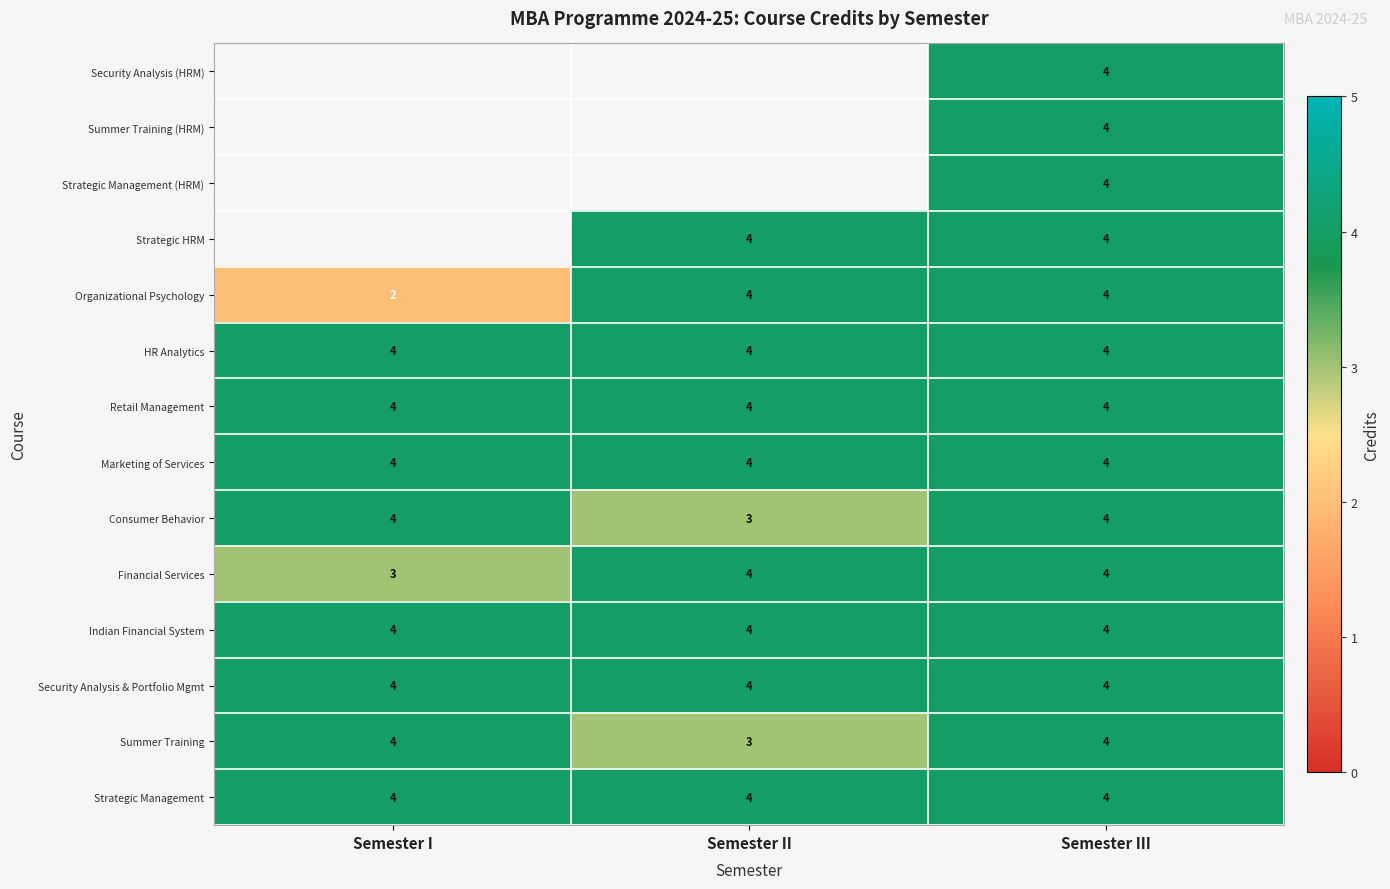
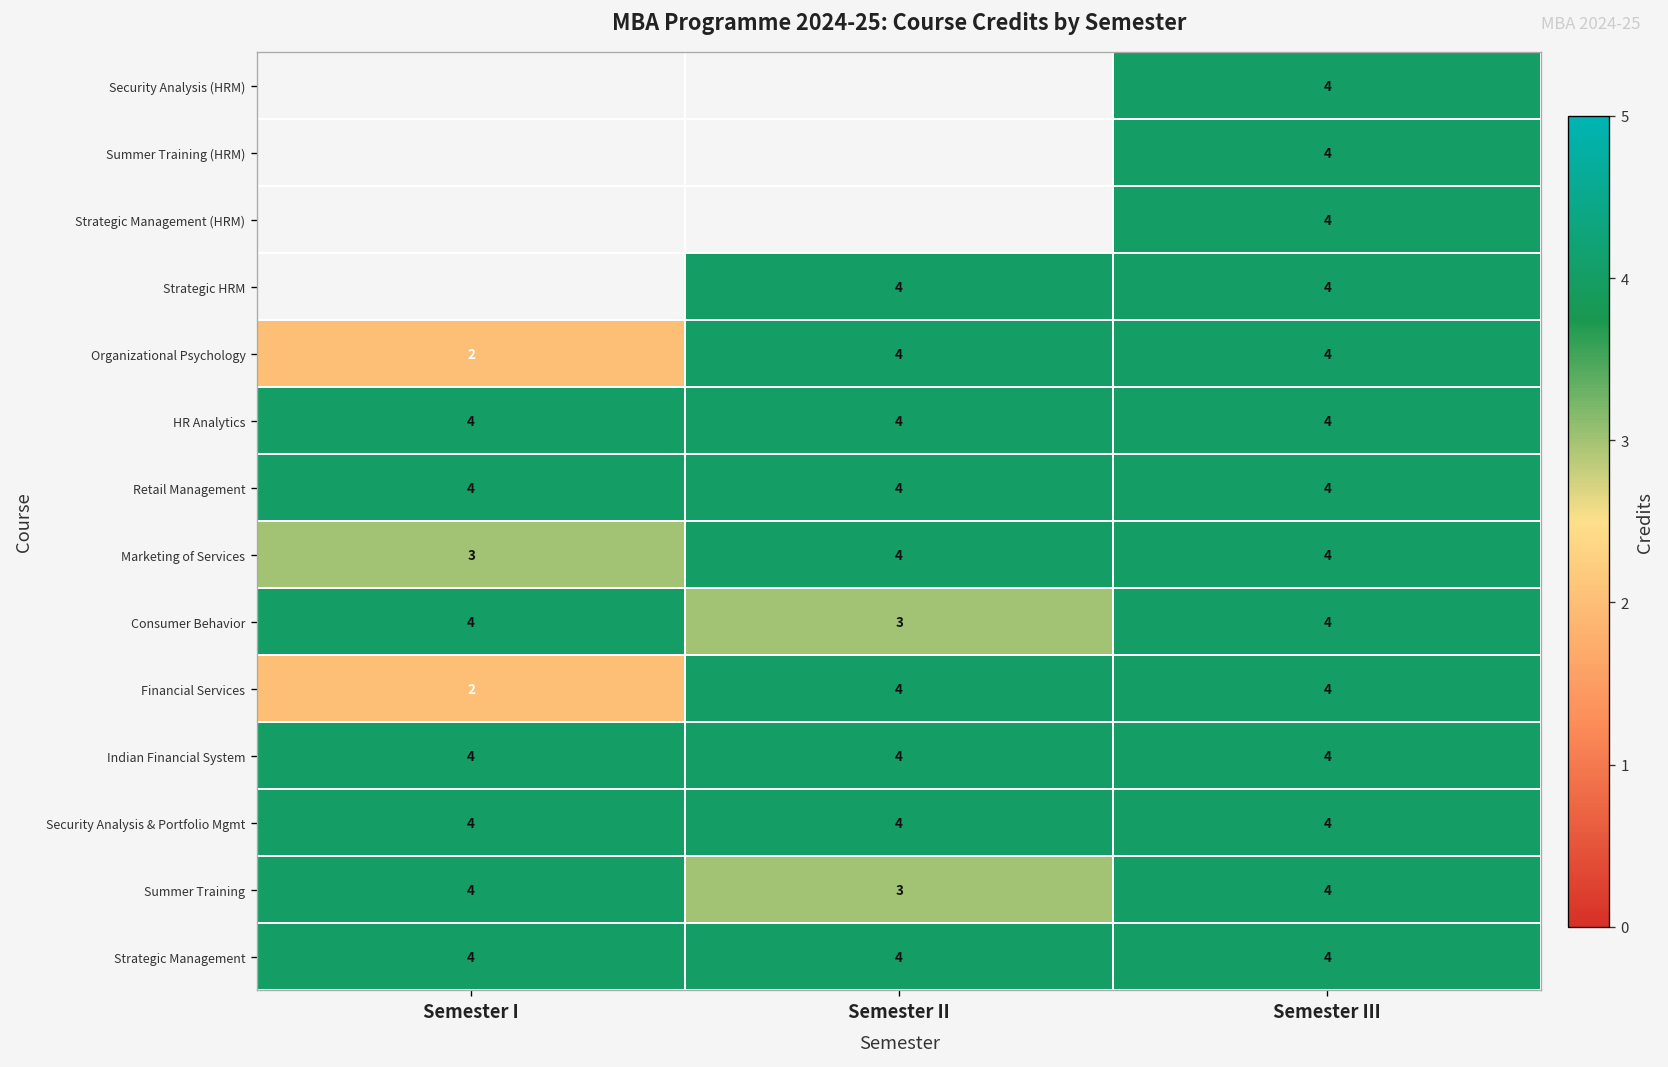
Marketing of Services, Semester I: 4 -> 3
Financial Services, Semester I: 3 -> 2
